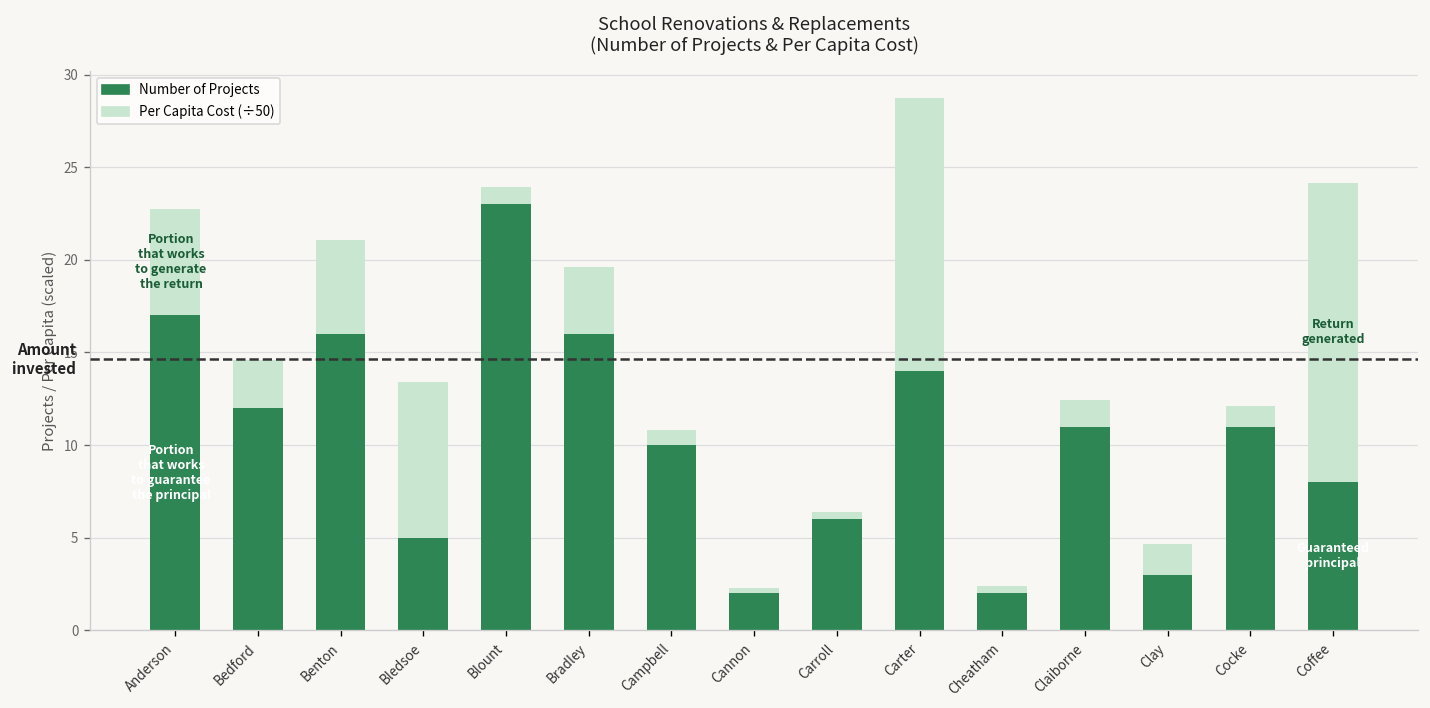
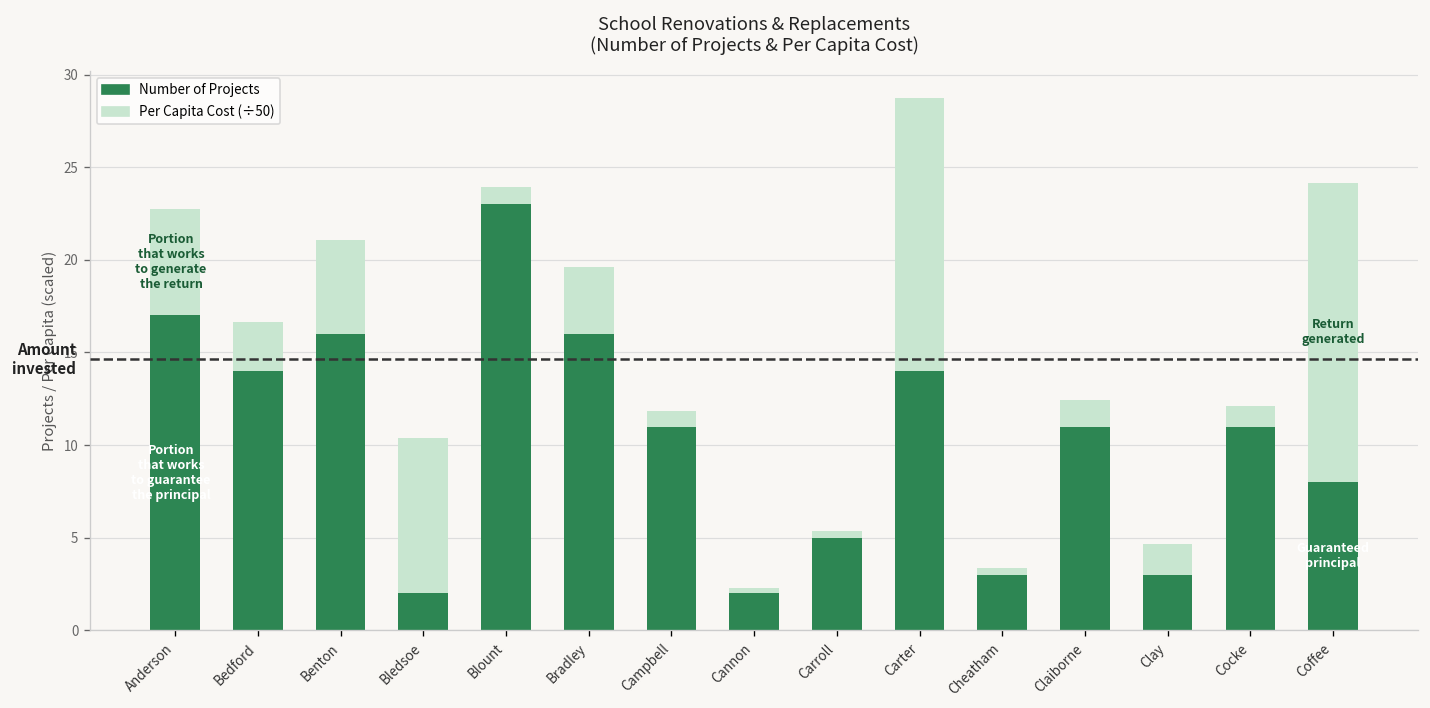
Number of Projects, Bedford: 12 -> 14
Number of Projects, Bledsoe: 5 -> 2
Number of Projects, Campbell: 10 -> 11
Number of Projects, Carroll: 6 -> 5
Number of Projects, Cheatham: 2 -> 3
